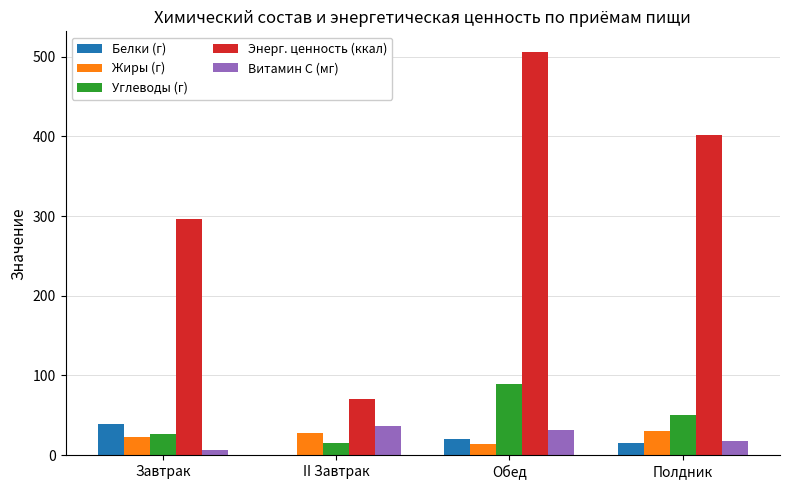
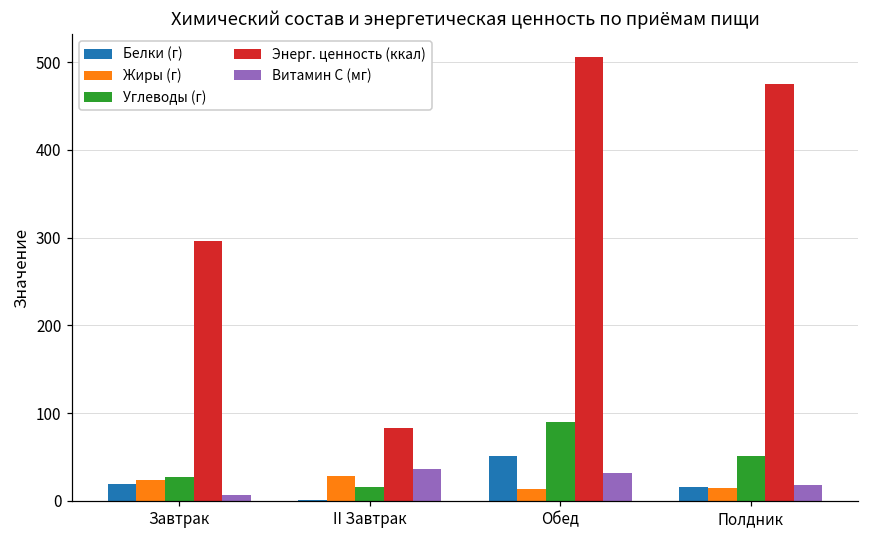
Белки (г), Завтрак: 40 -> 20
Энерг. ценность (ккал), II Завтрак: 70 -> 80
Белки (г), Обед: 20 -> 50
Жиры (г), Полдник: 30 -> 10
Энерг. ценность (ккал), Полдник: 400 -> 480
